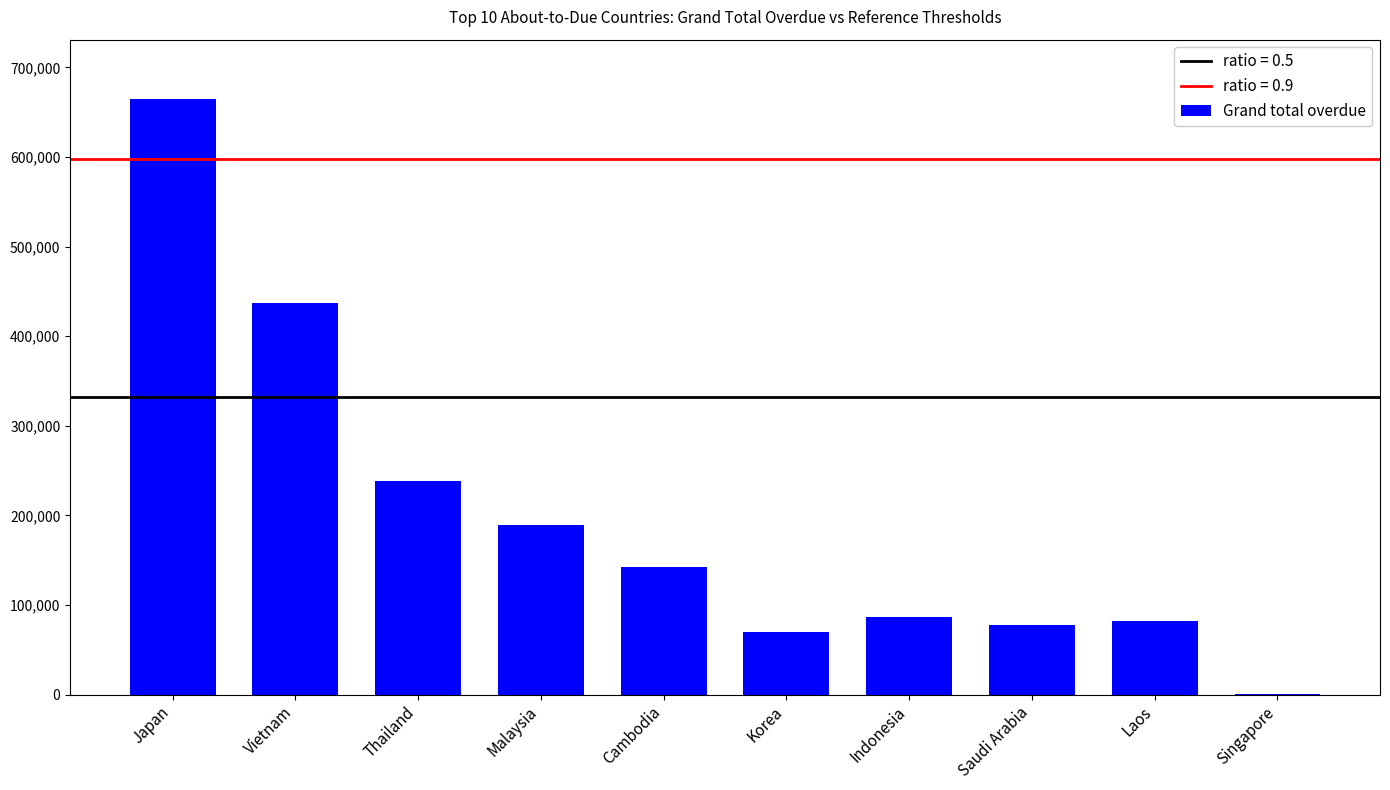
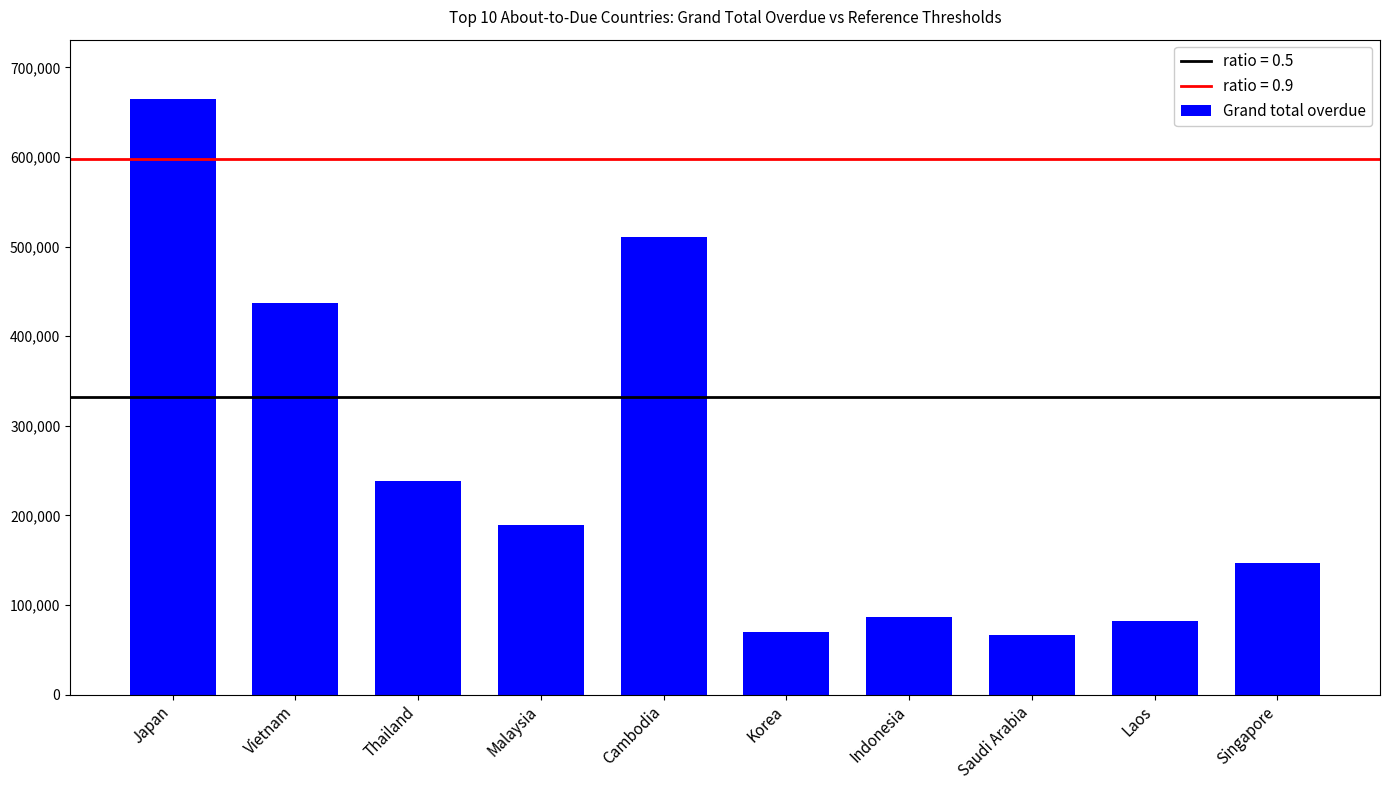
Cambodia: 140,000 -> 510,000
Saudi Arabia: 80,000 -> 70,000
Singapore: 0 -> 150,000
